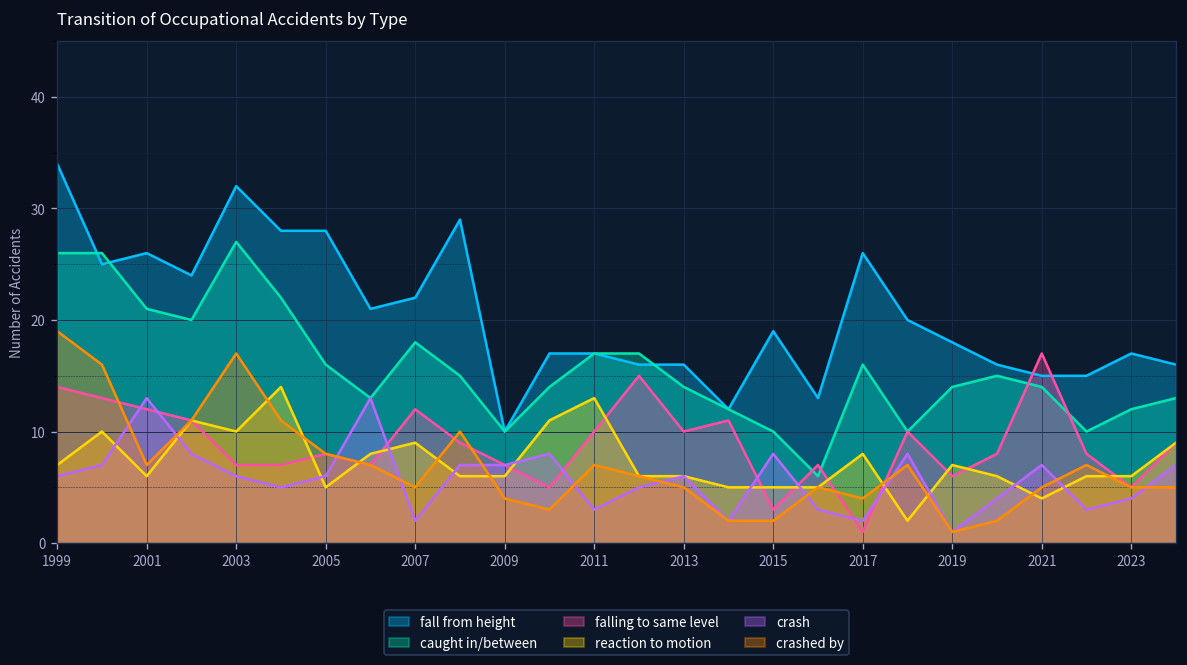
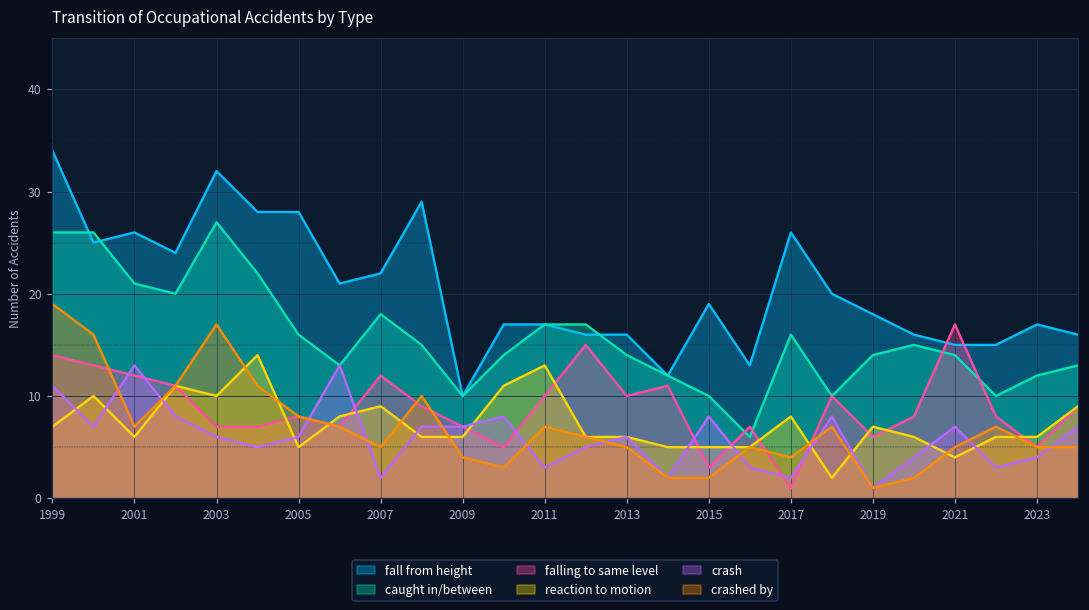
crash, 1999: 6 -> 11
